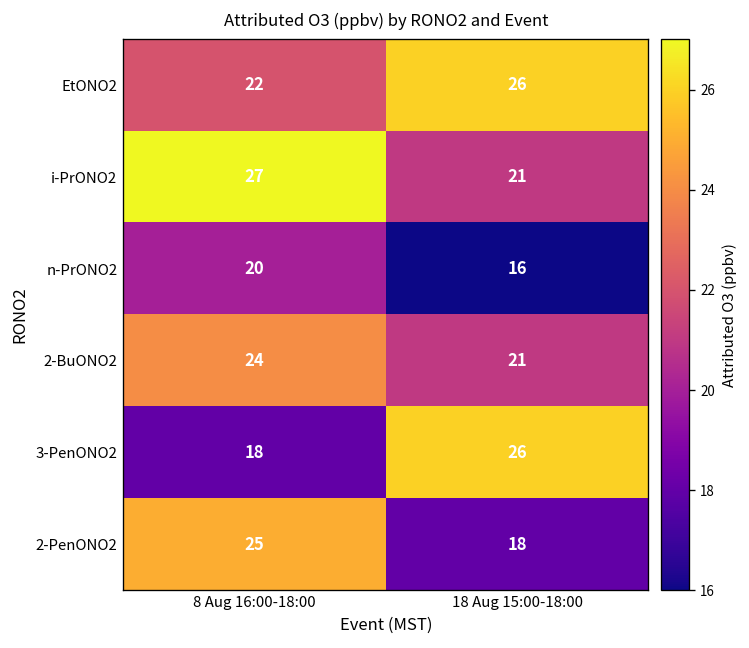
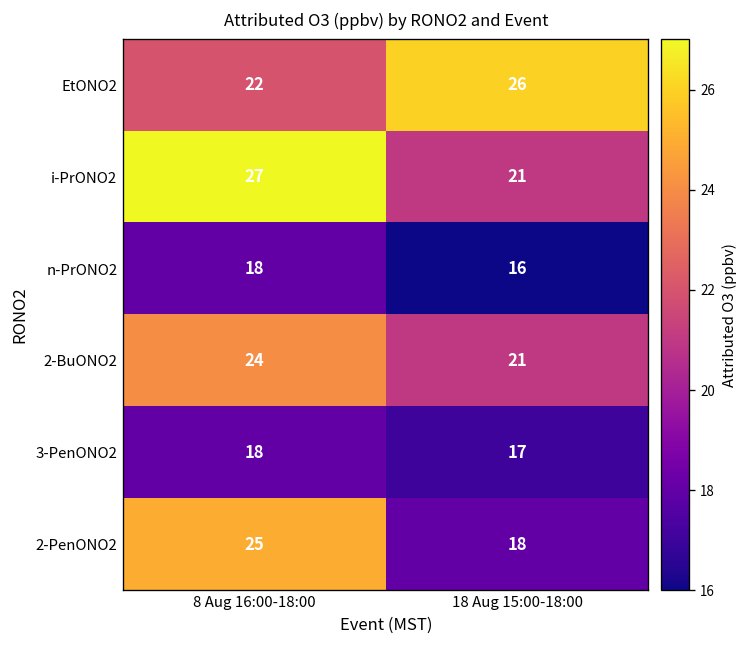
n-PrONO2, 8 Aug 16:00-18:00: 20 -> 18
3-PenONO2, 18 Aug 15:00-18:00: 26 -> 17
